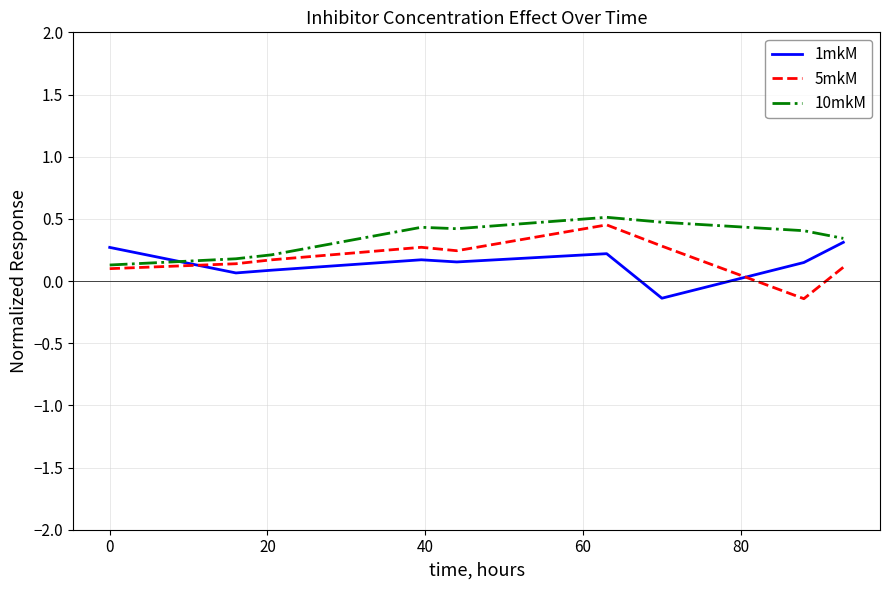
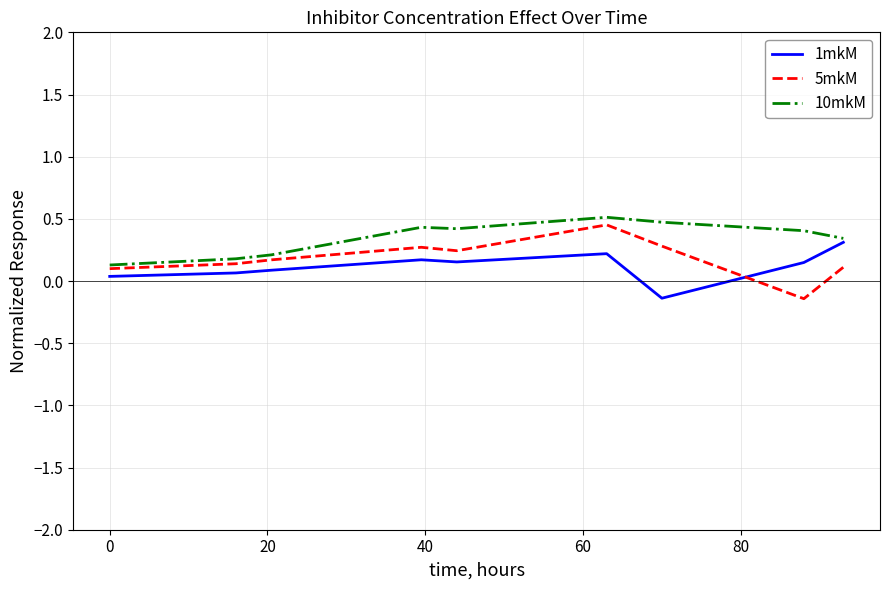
1mkM, 0: 0.27 -> 0.04
